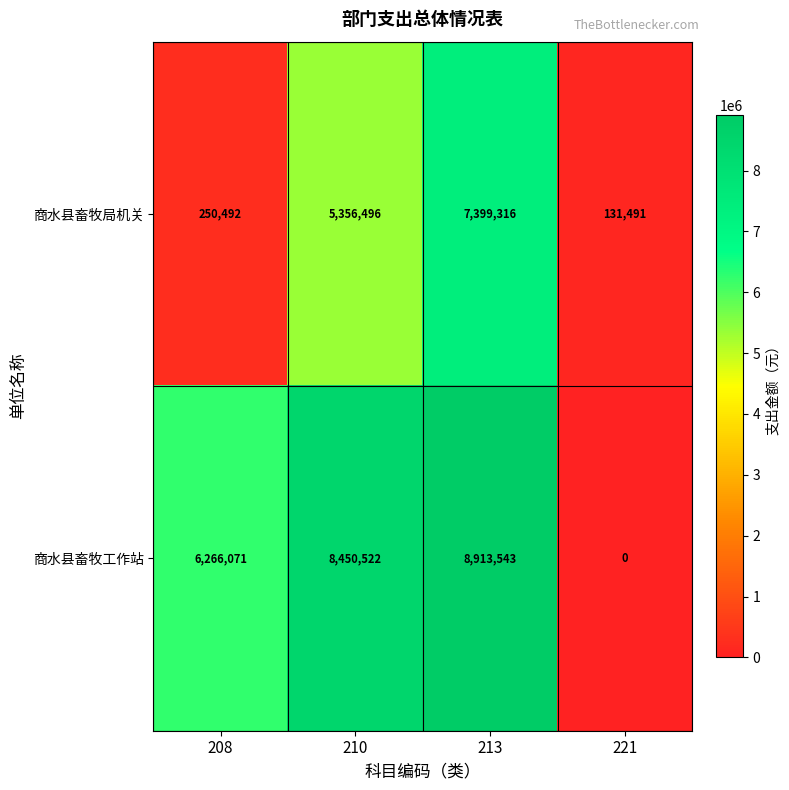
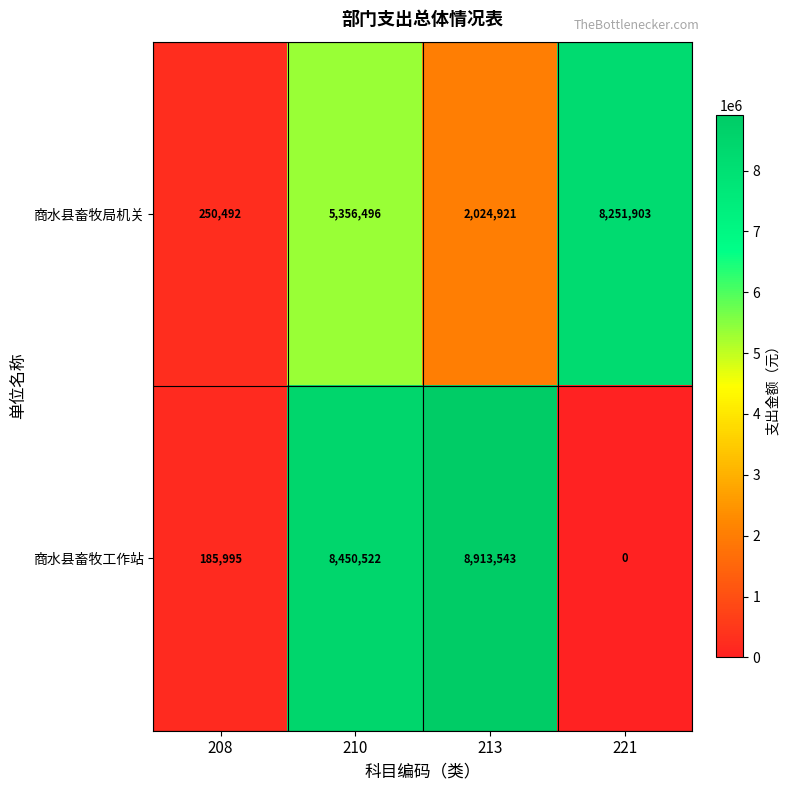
商水县畜牧局机关, 213: 7,399,316 -> 2,024,921
商水县畜牧局机关, 221: 131,491 -> 8,251,903
商水县畜牧工作站, 208: 6,266,071 -> 185,995
